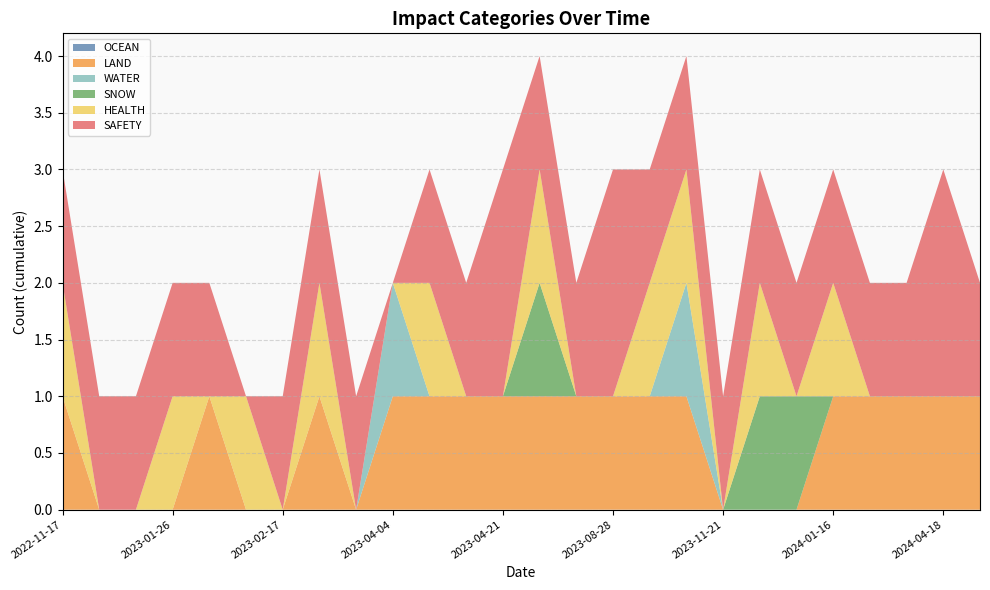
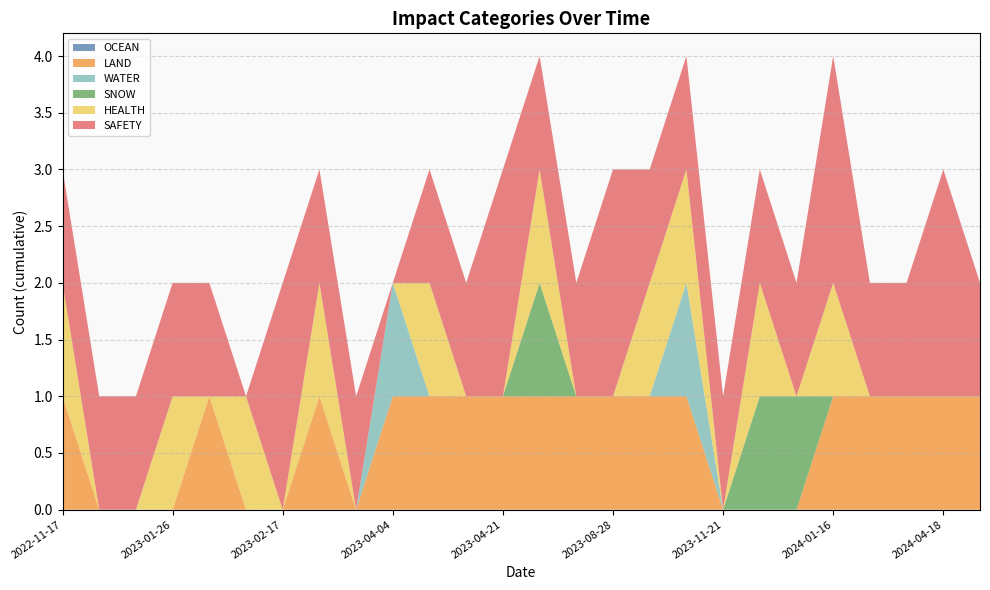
SAFETY, 2023-02-17: 1 -> 2
SAFETY, 2024-01-16: 1 -> 2
